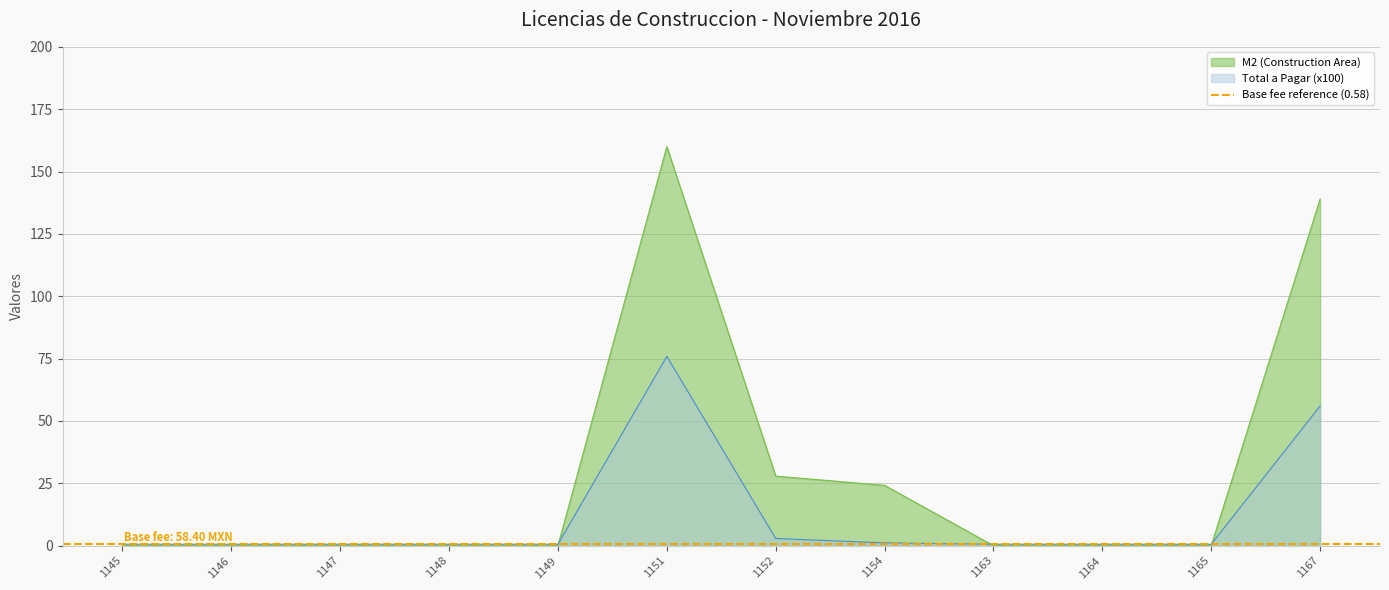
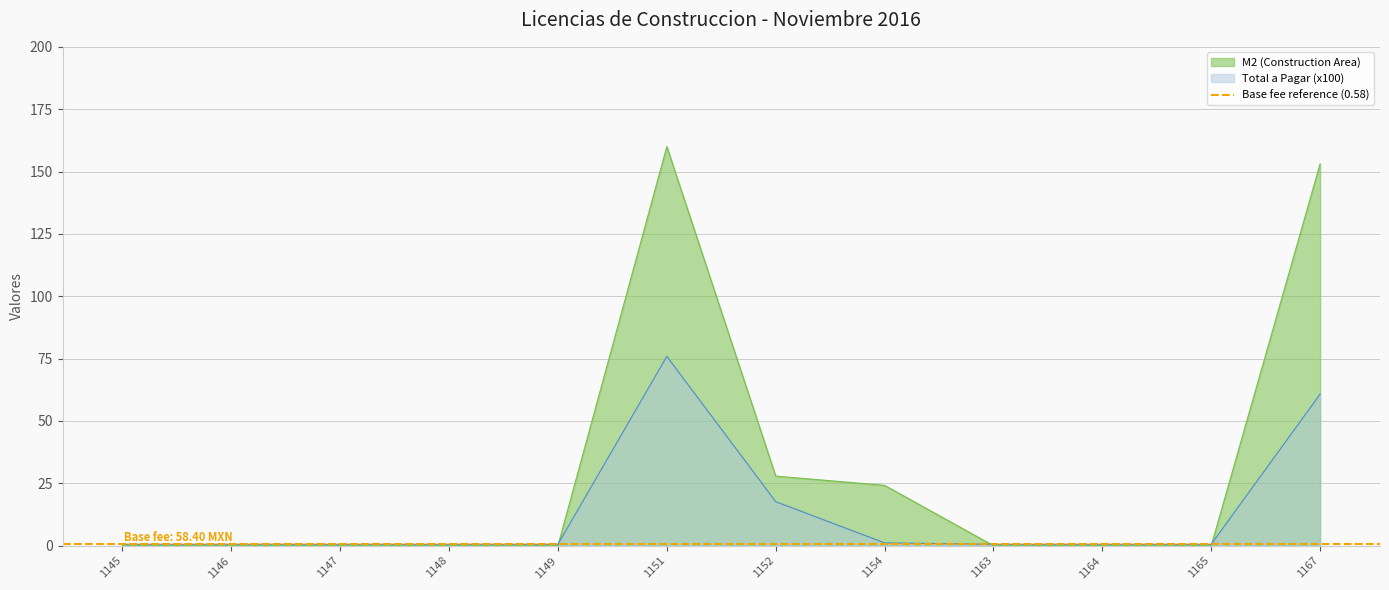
Total a Pagar (x100), 1152: 3 -> 18
M2 (Construction Area), 1167: 139 -> 153
Total a Pagar (x100), 1167: 56 -> 61
